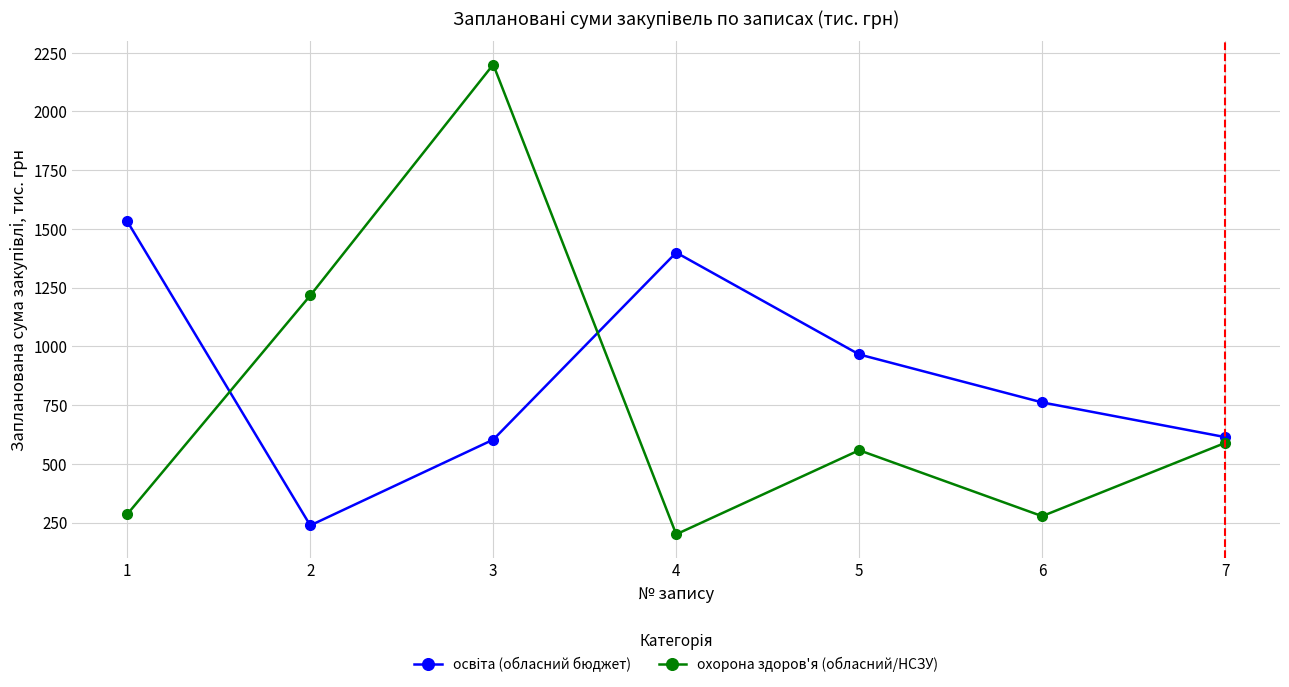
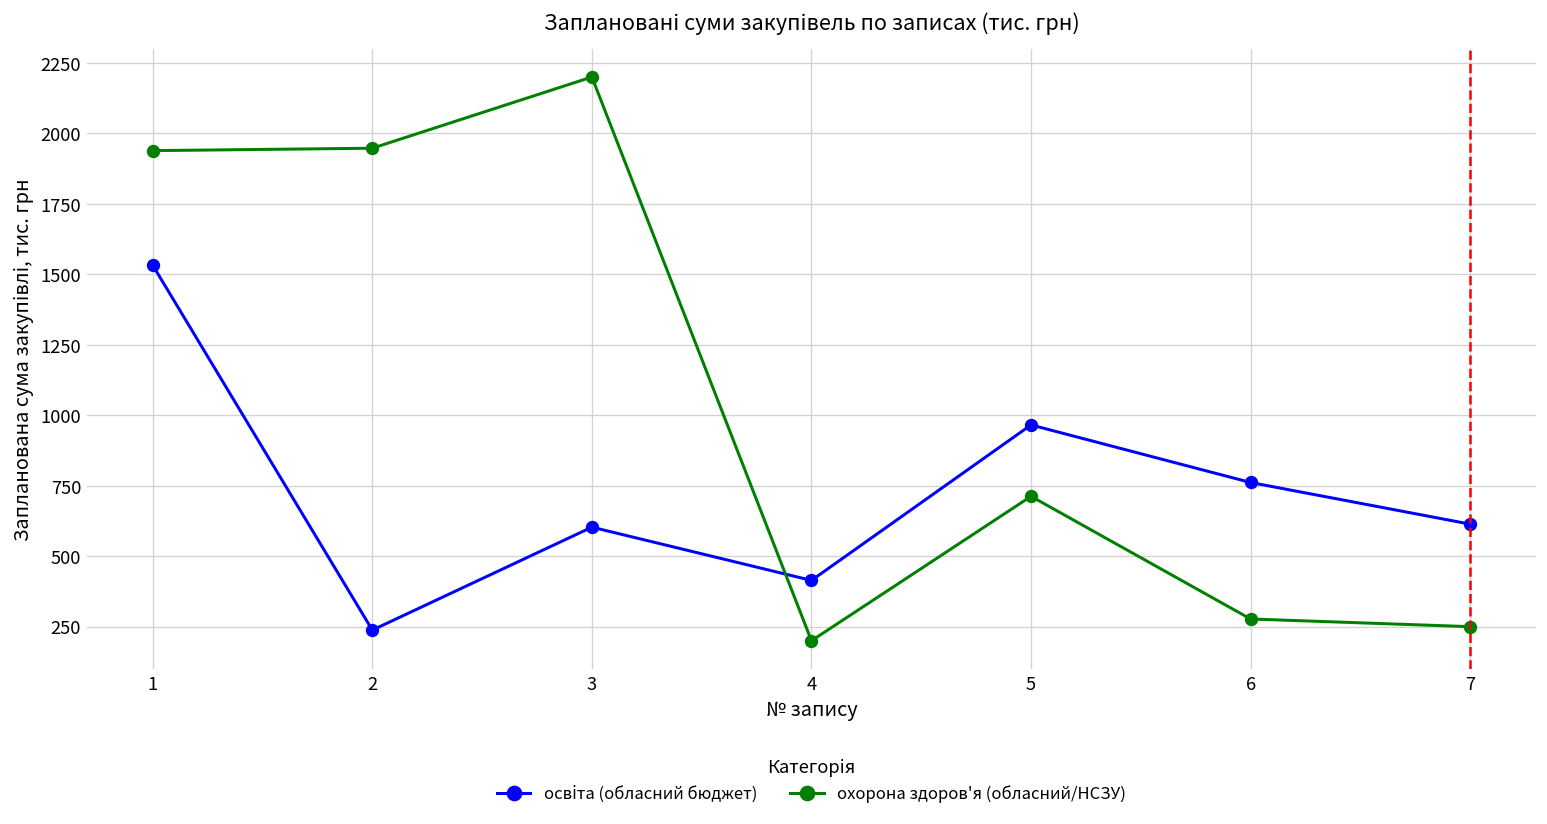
охорона здоров'я (обласний/НСЗУ), 1: 290 -> 1940
охорона здоров'я (обласний/НСЗУ), 2: 1220 -> 1950
освіта (обласний бюджет), 4: 1400 -> 410
охорона здоров'я (обласний/НСЗУ), 5: 560 -> 710
охорона здоров'я (обласний/НСЗУ), 7: 590 -> 250
